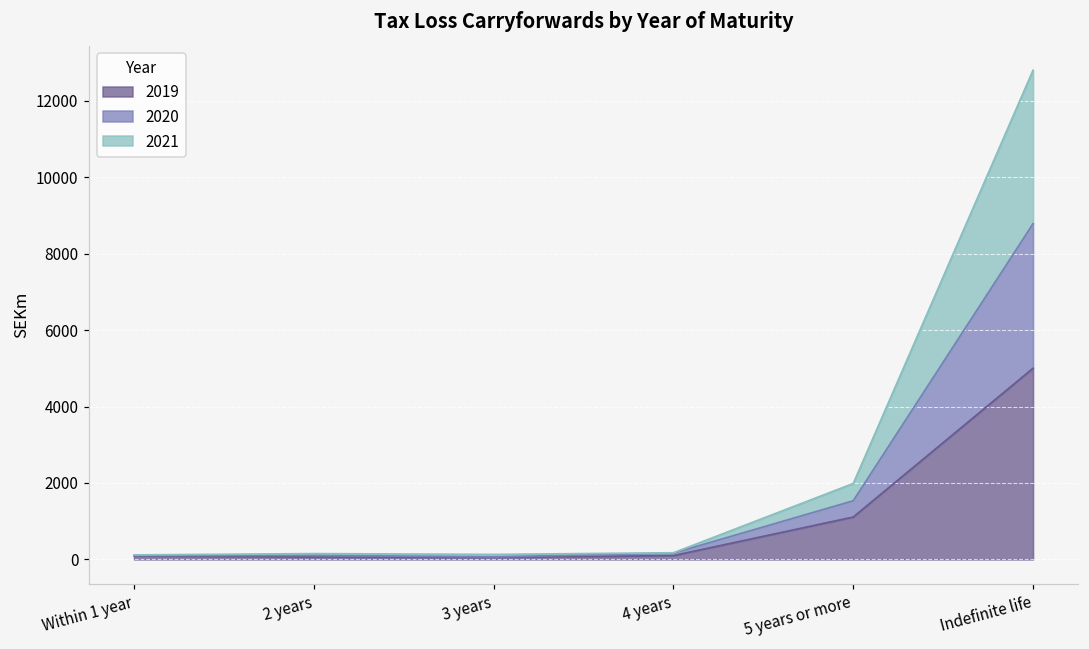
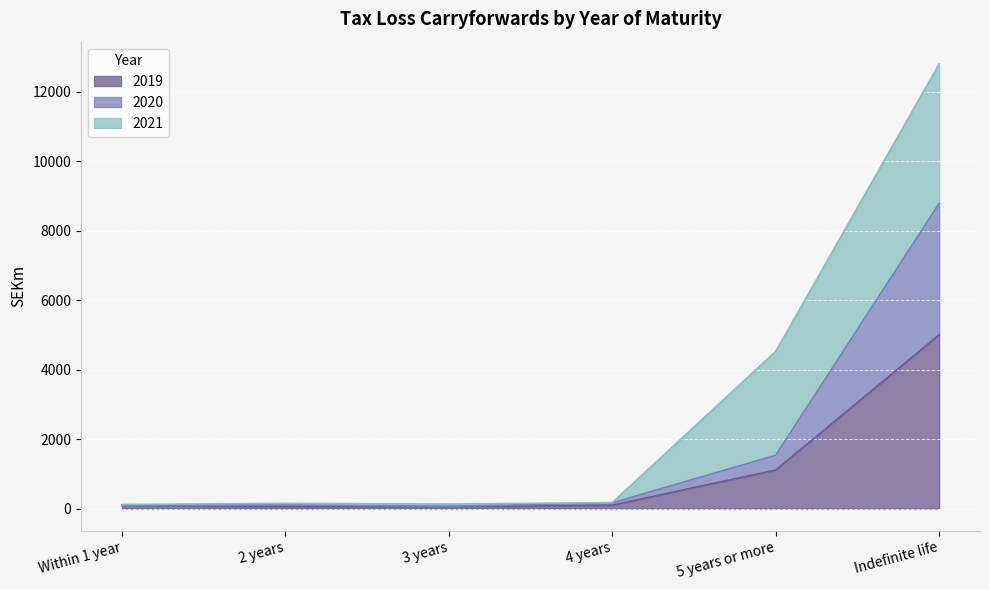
2021, 5 years or more: 500 -> 3000
